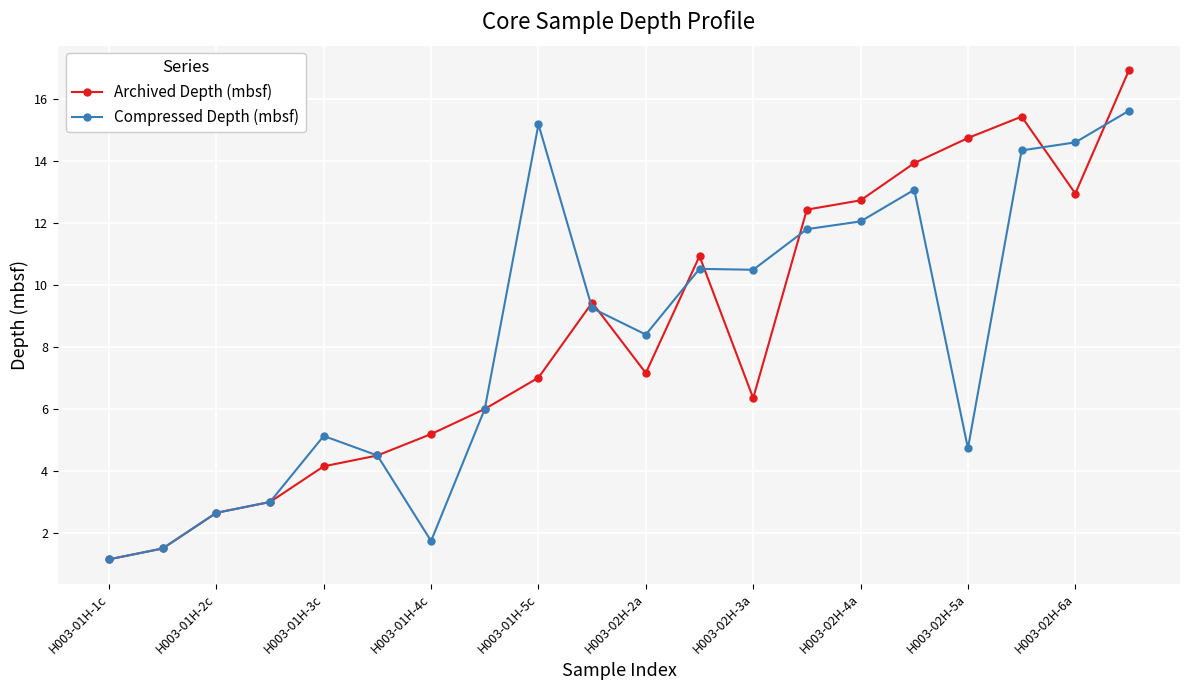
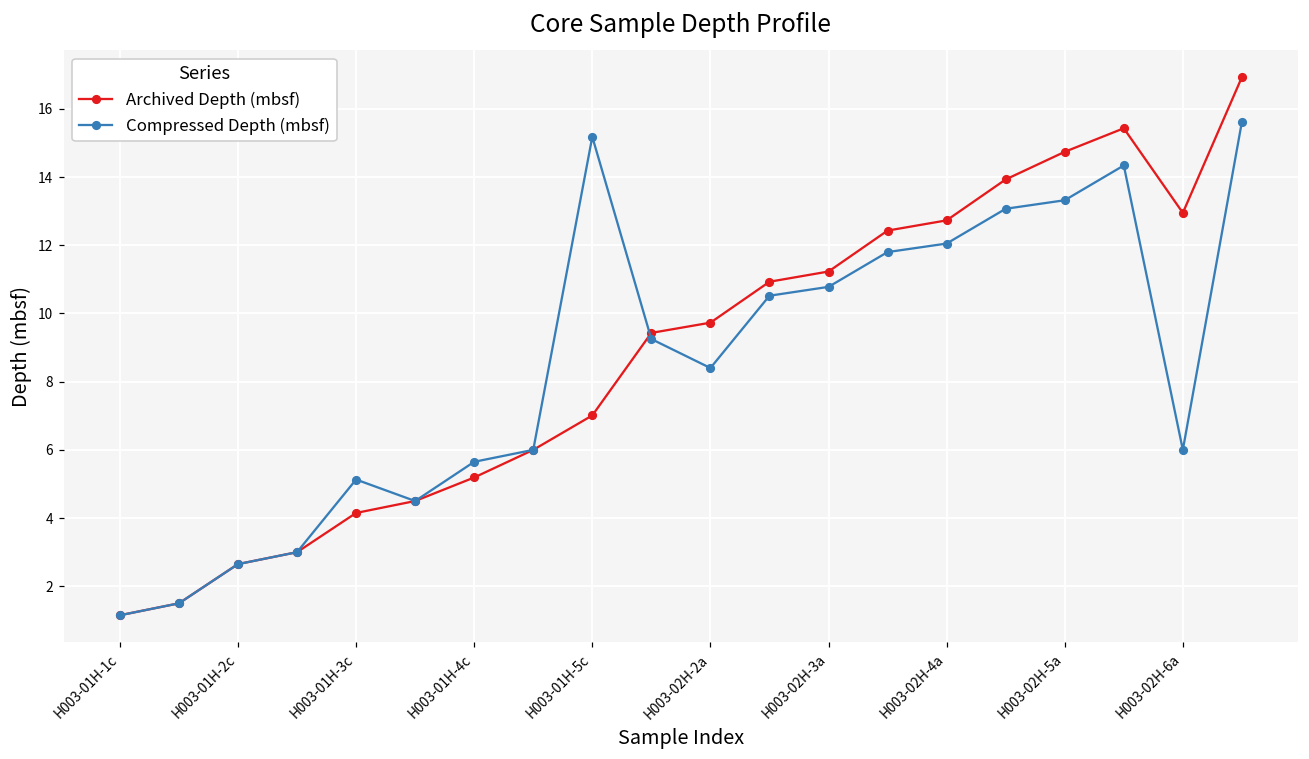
Compressed Depth (mbsf), H003-01H-4c: 1.7 -> 5.7
Archived Depth (mbsf), H003-02H-2a: 7.2 -> 9.7
Archived Depth (mbsf), H003-02H-3a: 6.4 -> 11.2
Compressed Depth (mbsf), H003-02H-3a: 10.5 -> 10.8
Compressed Depth (mbsf), H003-02H-5a: 4.7 -> 13.3
Compressed Depth (mbsf), H003-02H-6a: 14.6 -> 6.0
